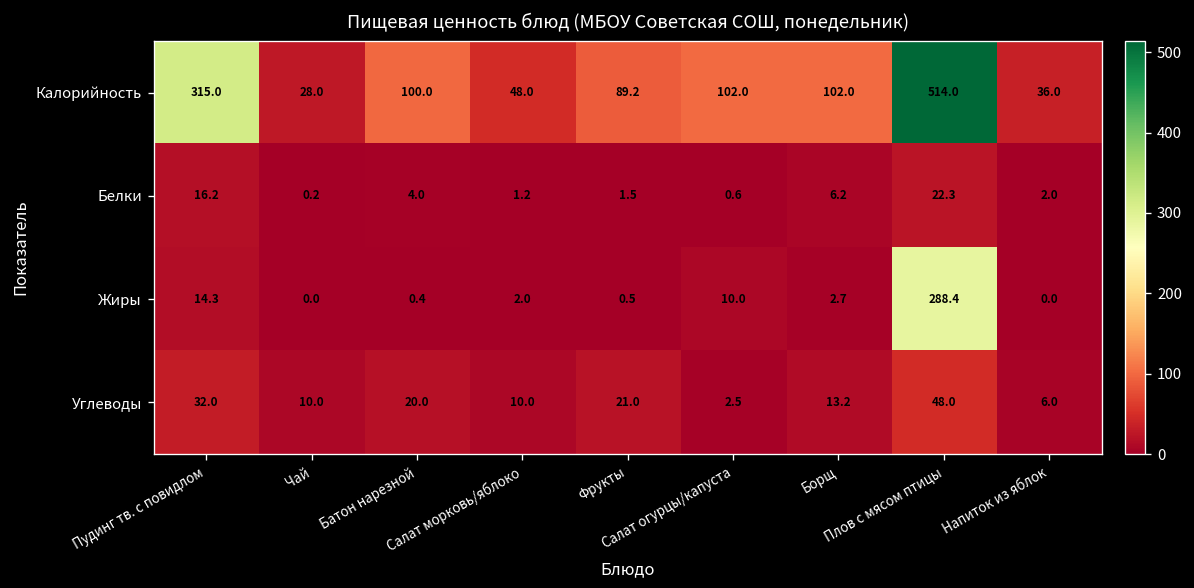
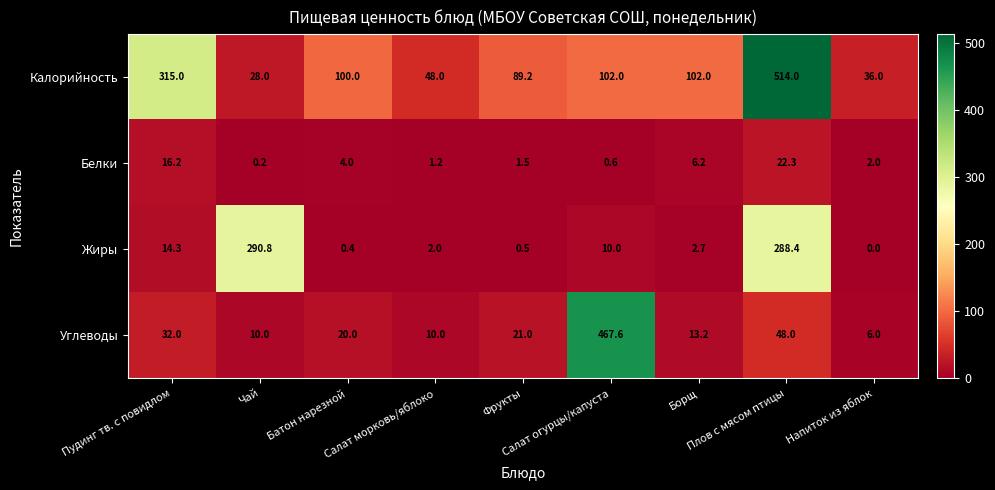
Жиры, Чай: 0.0 -> 290.8
Углеводы, Салат огурцы/капуста: 2.5 -> 467.6
